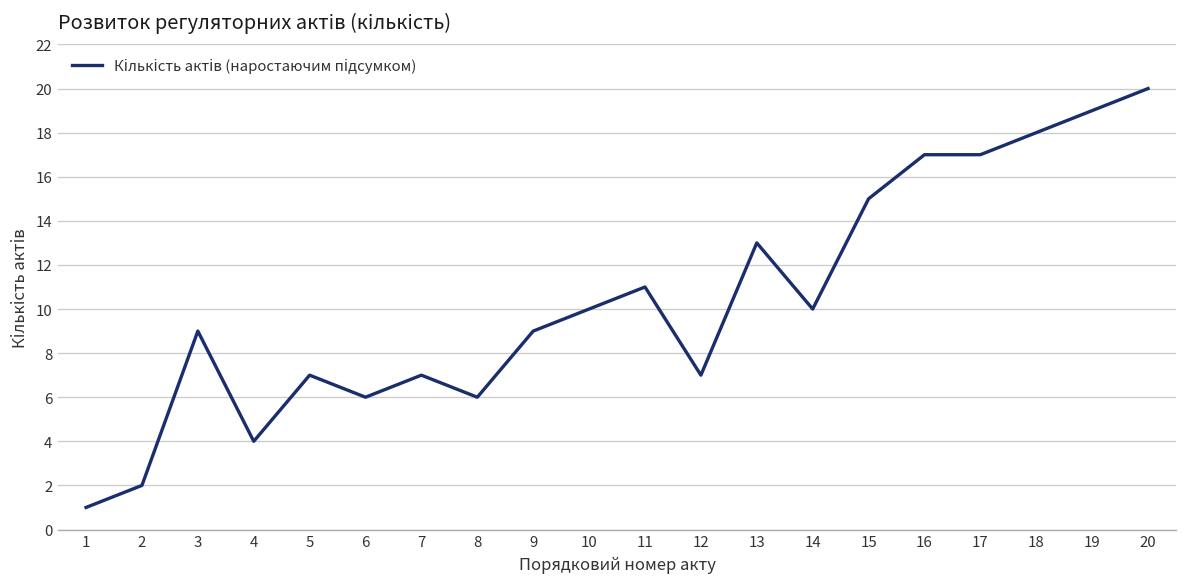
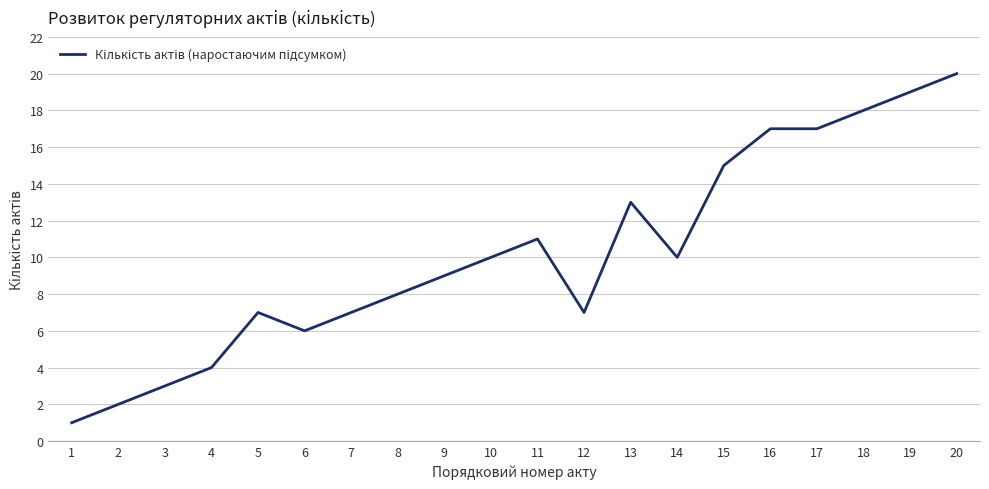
3: 9 -> 3
8: 6 -> 8
